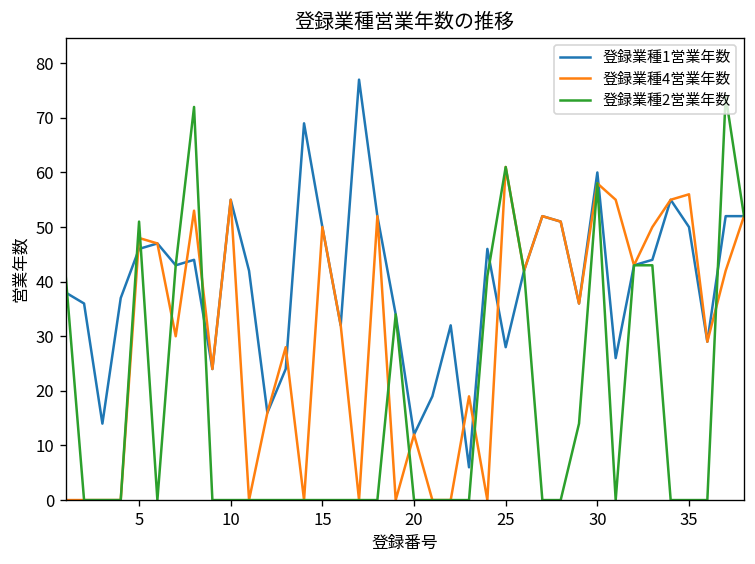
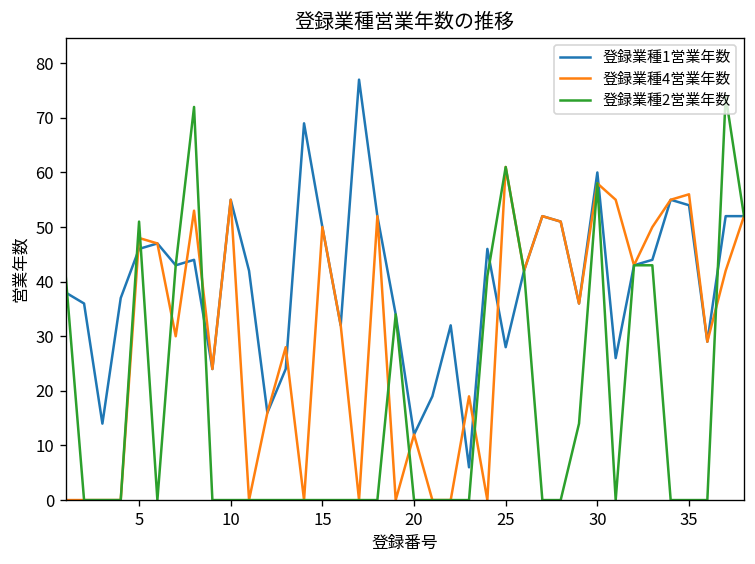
登録業種1営業年数, 35: 50 -> 54
